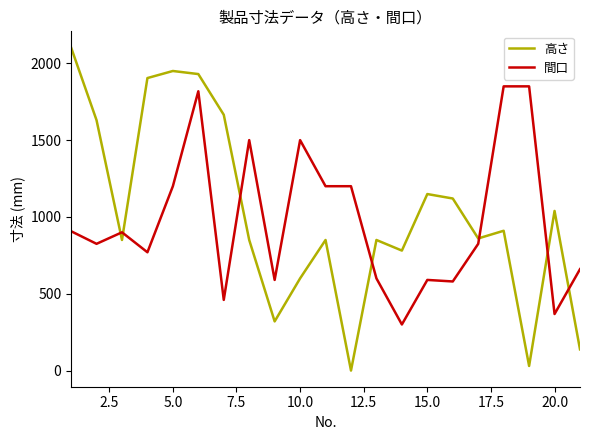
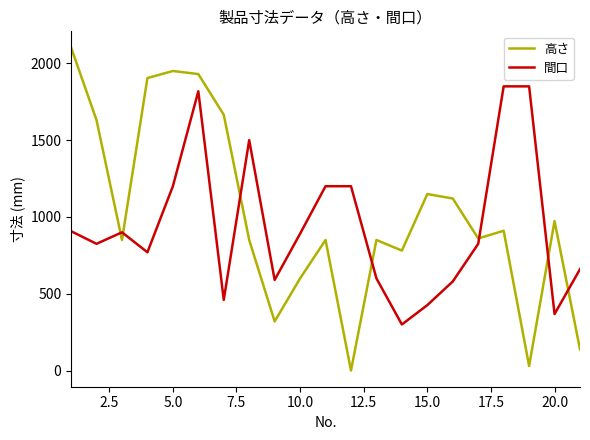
間口, 10.0: 1500 -> 890
間口, 15.0: 590 -> 430
高さ, 20.0: 1040 -> 970
